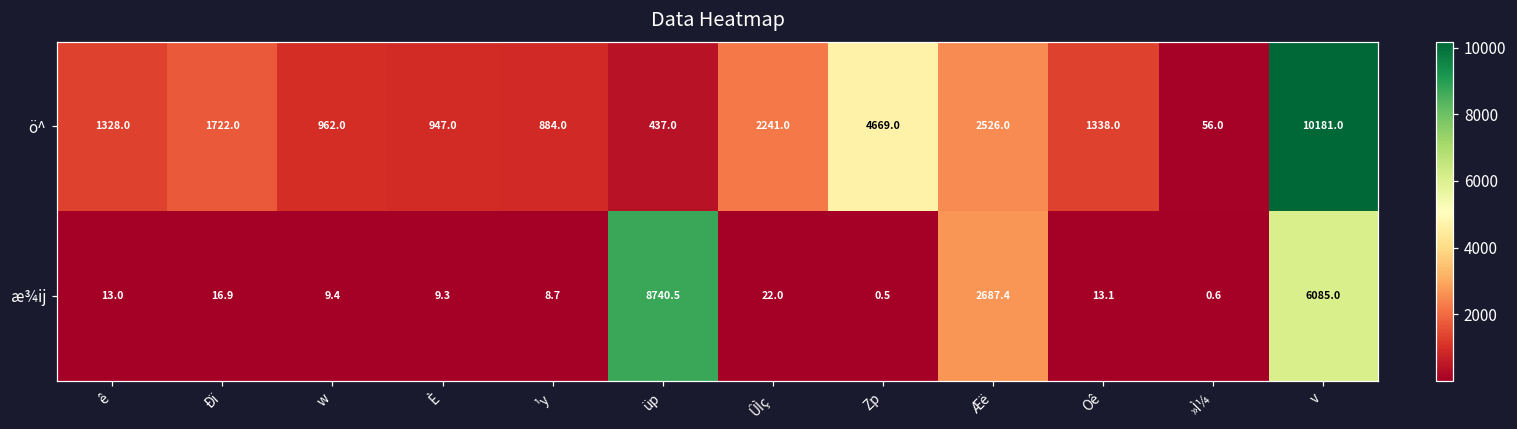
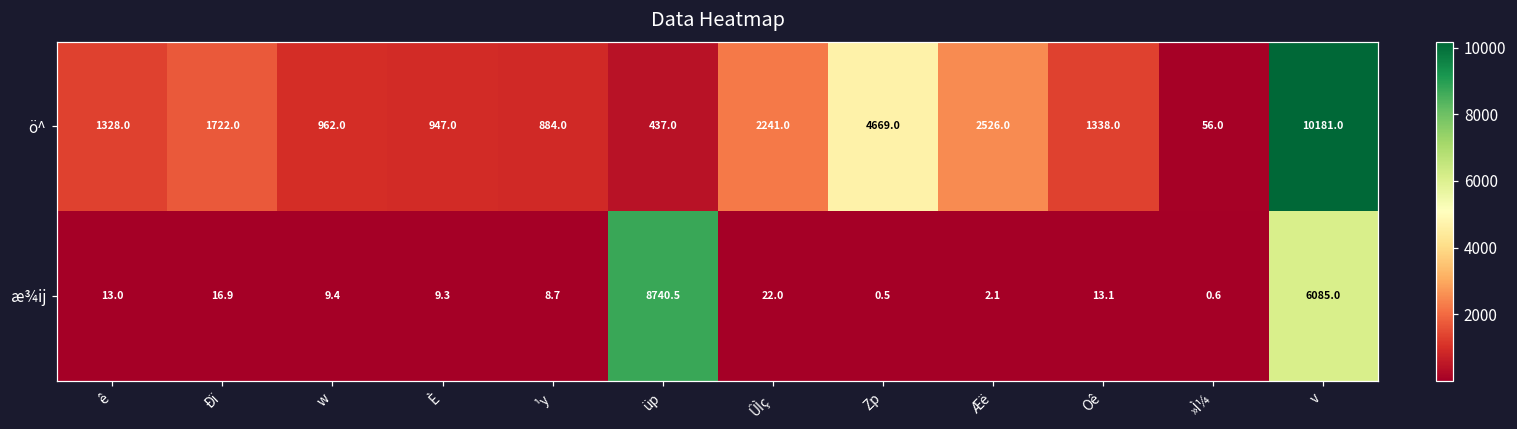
æ¾ij, Æë: 2687.4 -> 2.1
